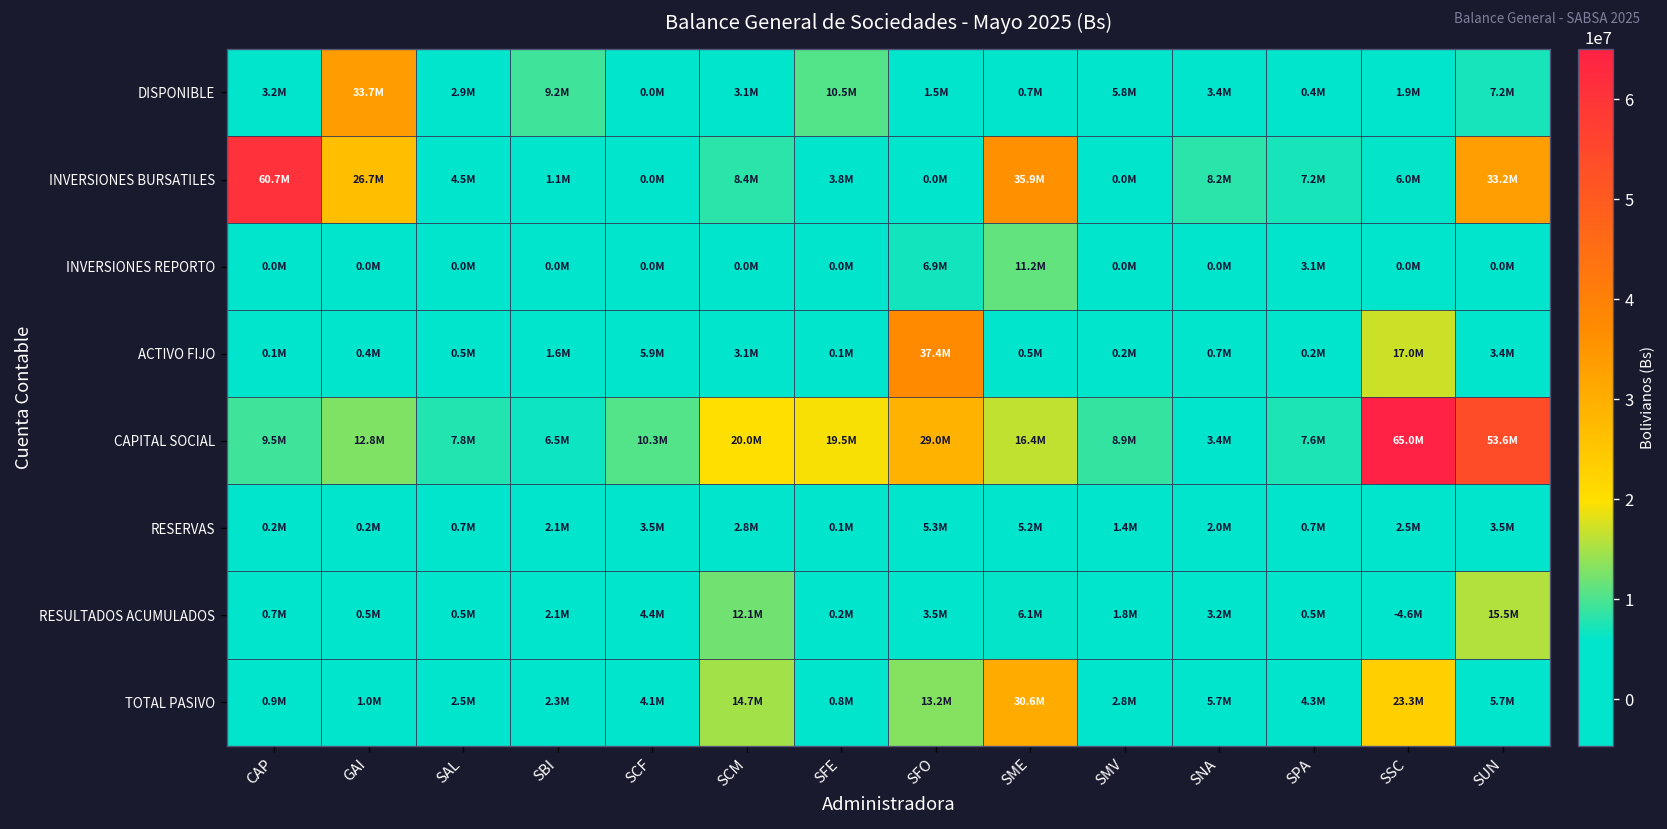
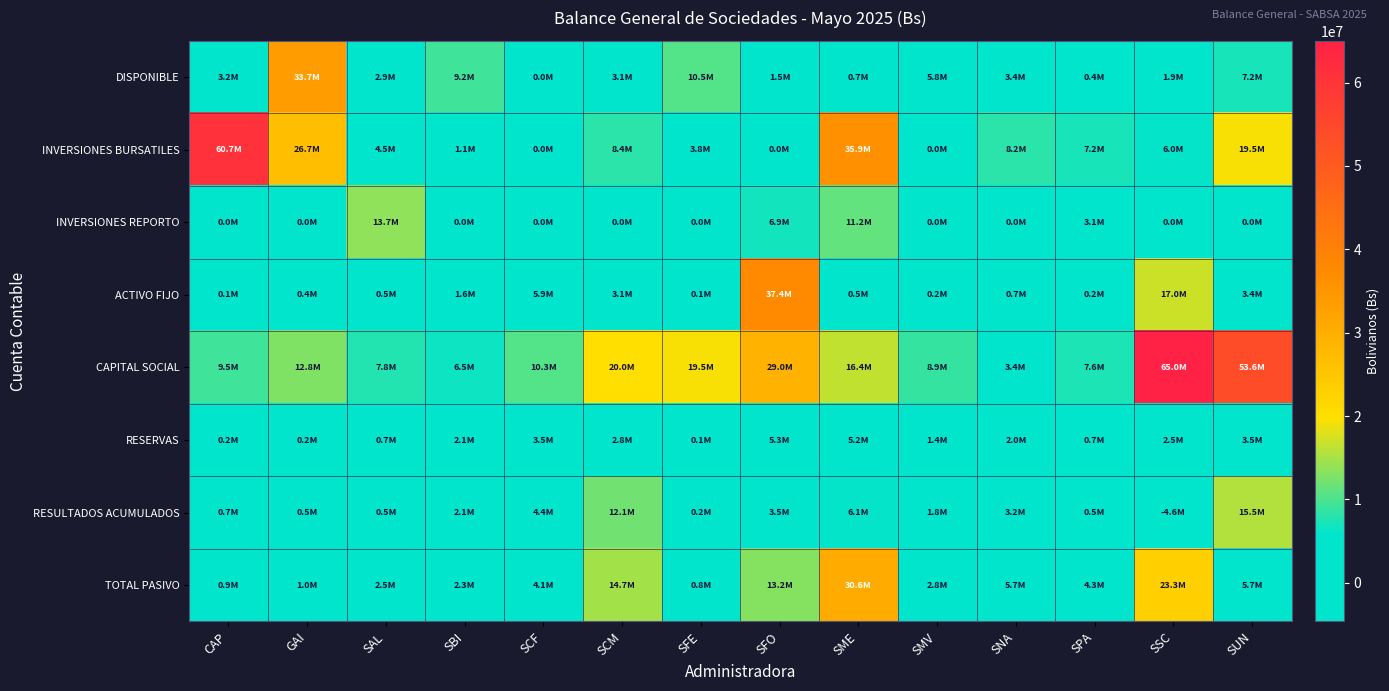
INVERSIONES BURSATILES, SUN: 33.2M -> 19.5M
INVERSIONES REPORTO, SAL: 0.0M -> 13.7M
